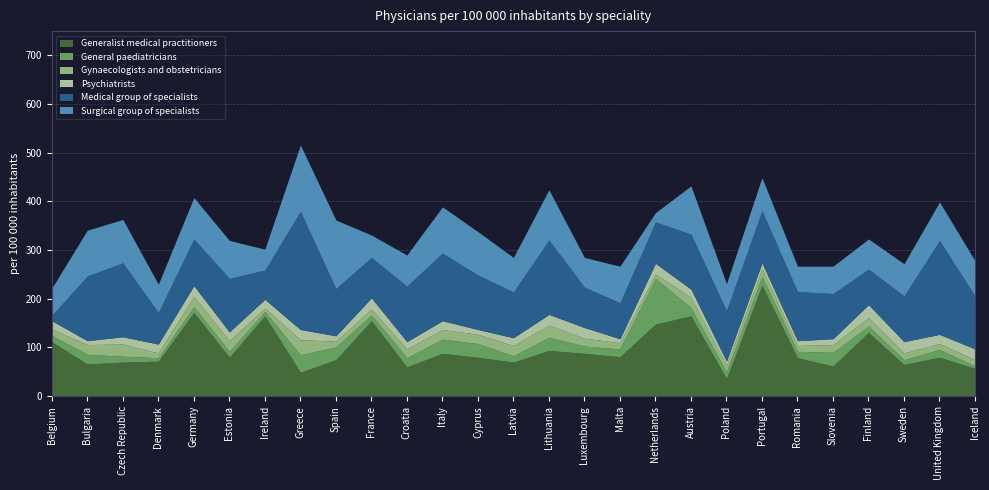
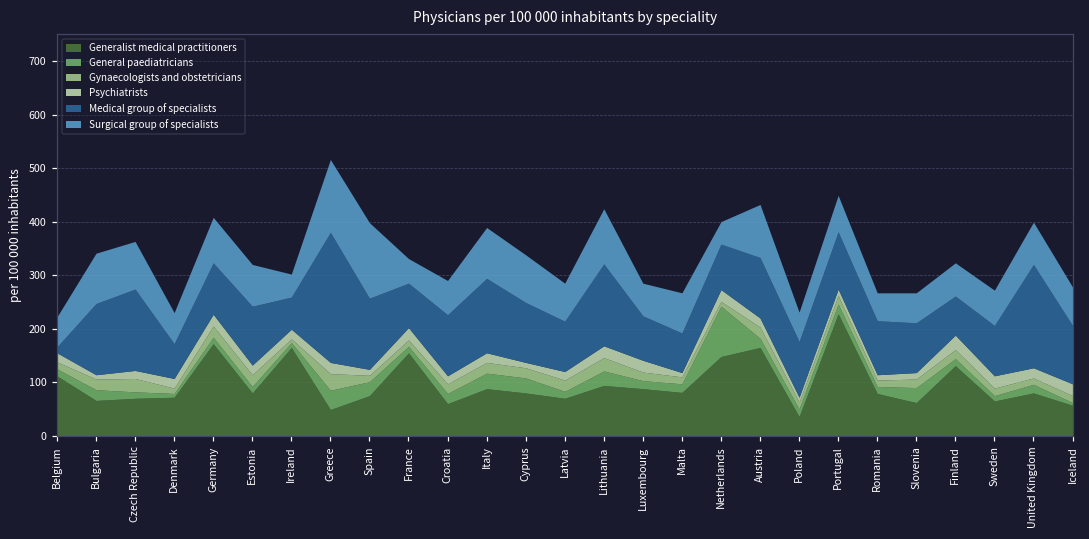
Medical group of specialists, Spain: 100 -> 130
Surgical group of specialists, Netherlands: 20 -> 40
